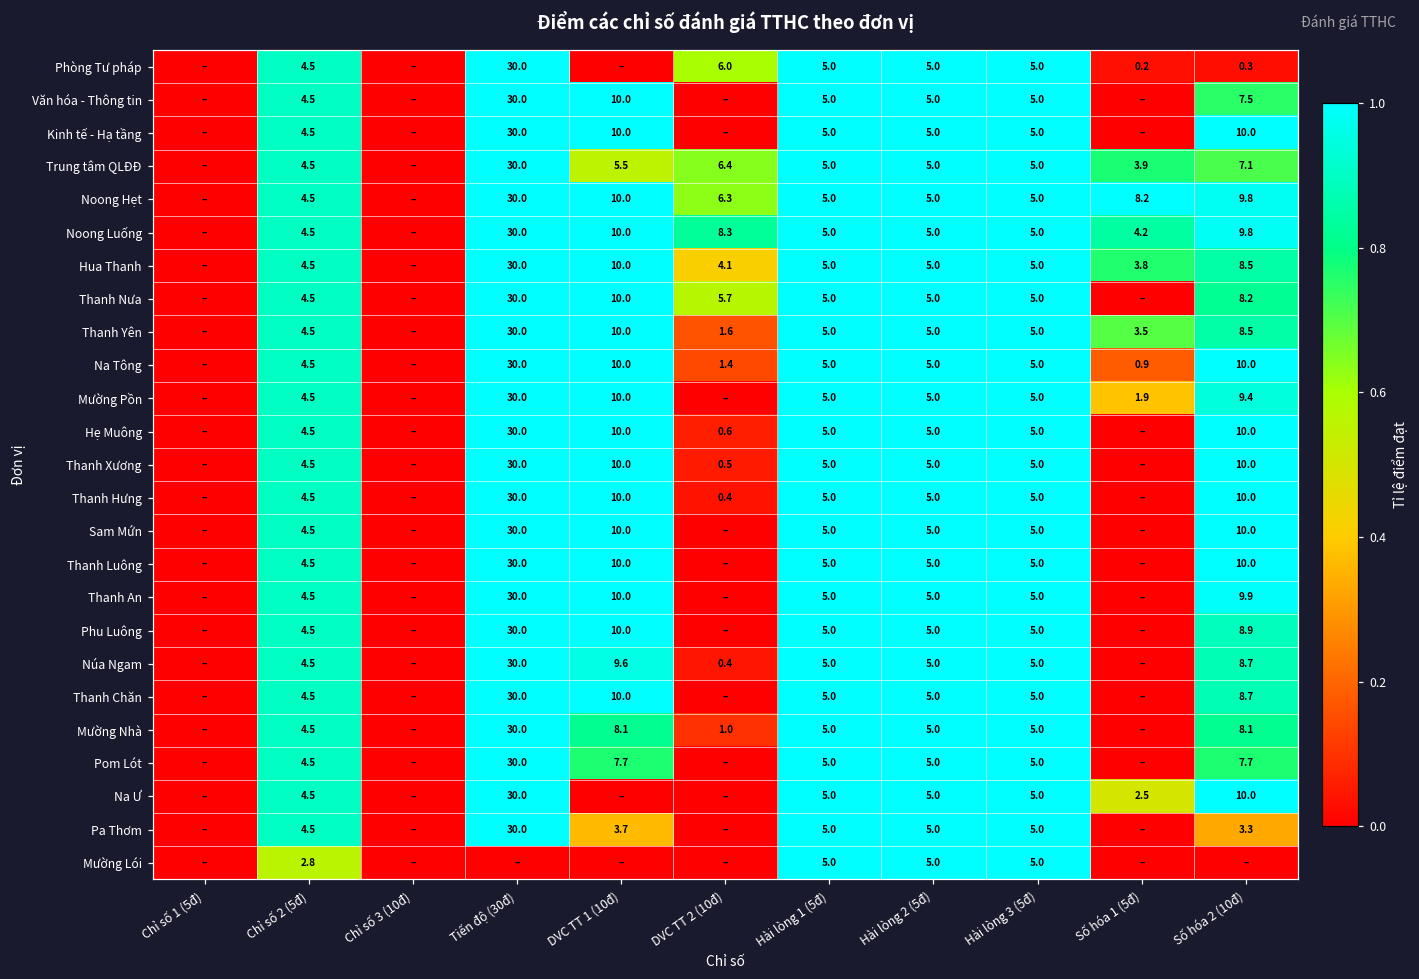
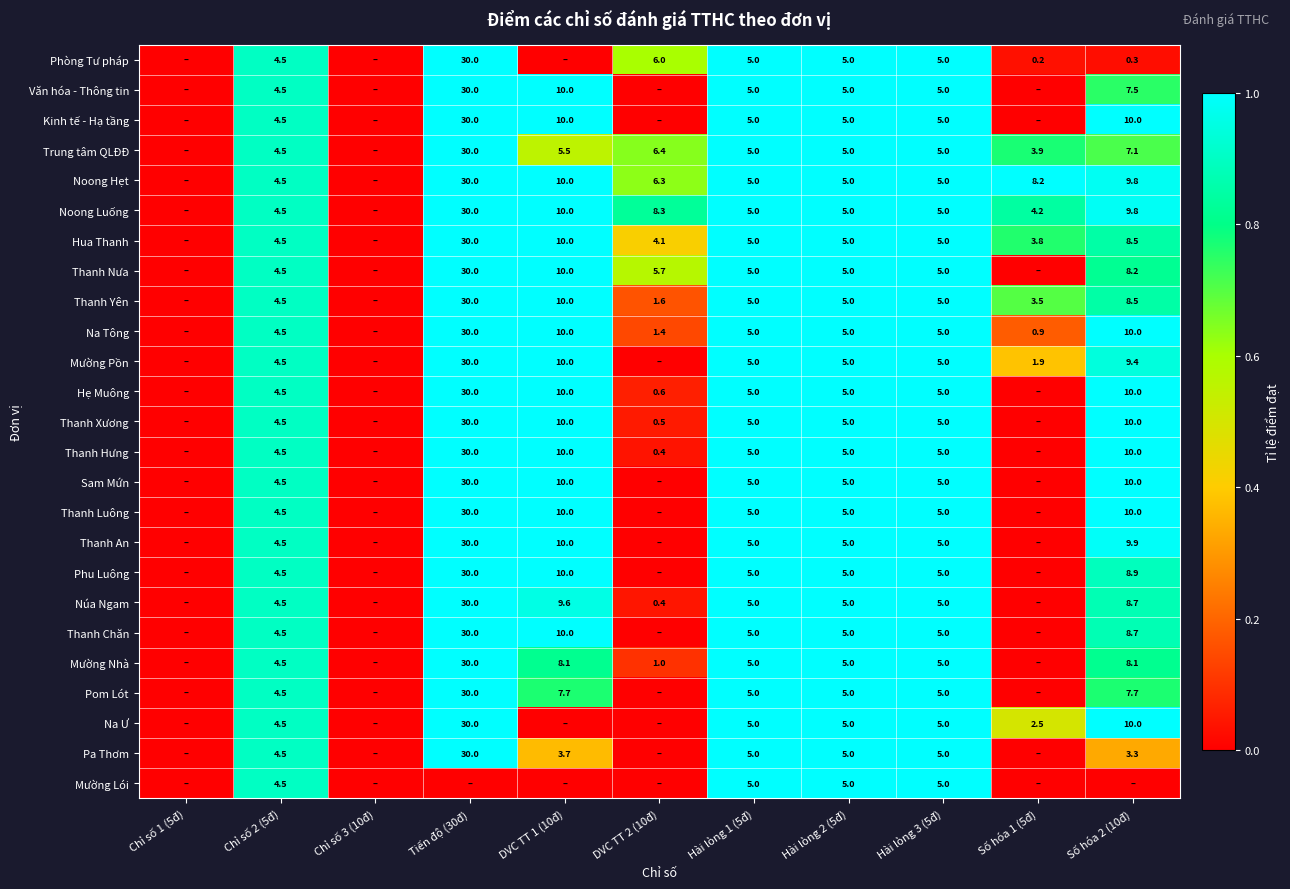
Mường Lói, Chỉ số 2 (5đ): 2.8 -> 4.5
